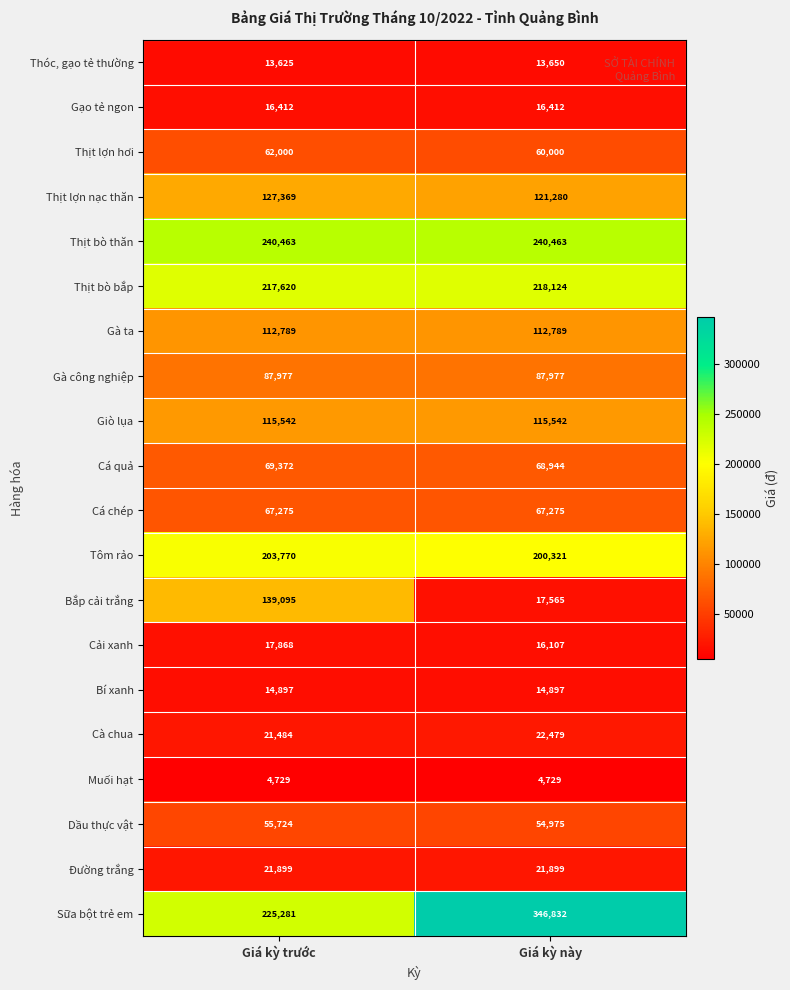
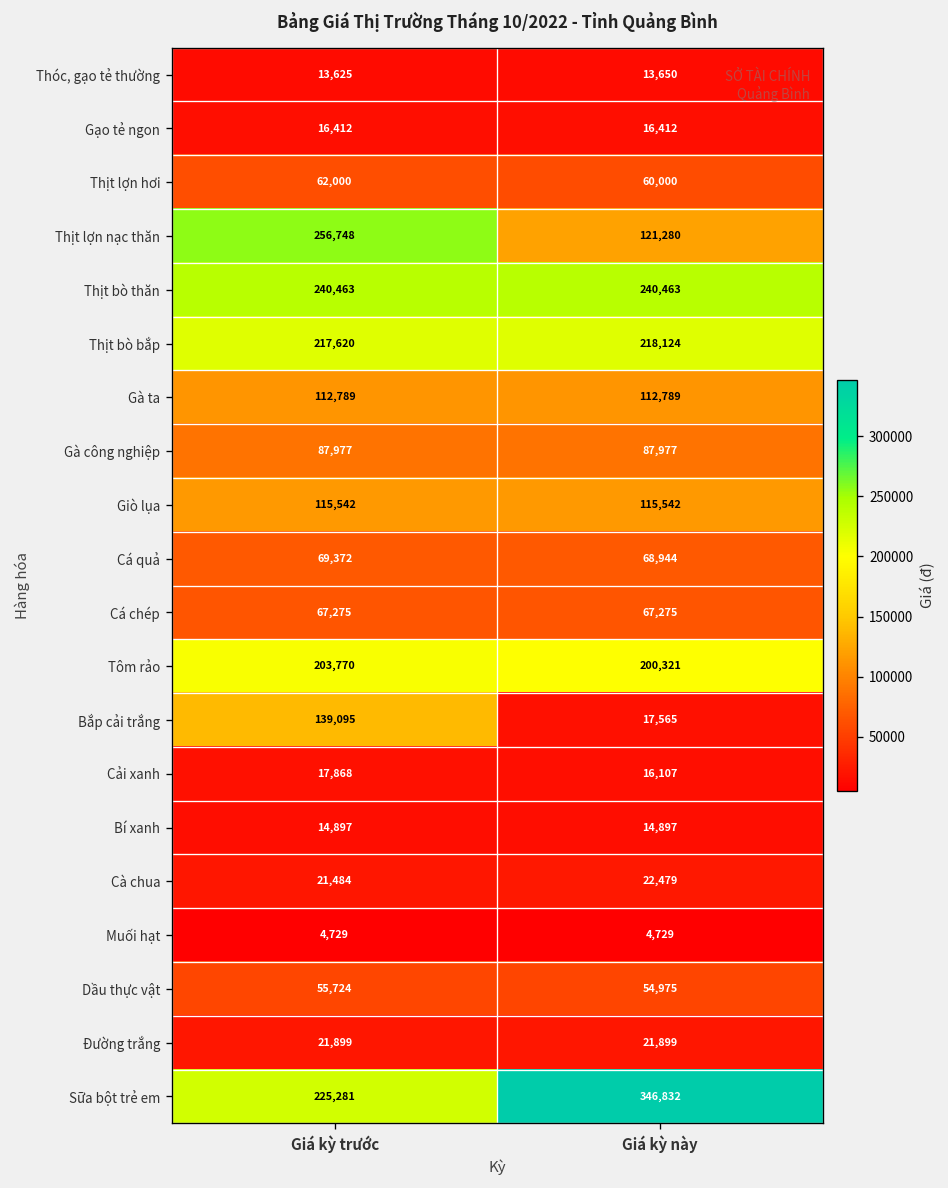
Thịt lợn nạc thăn, Giá kỳ trước: 127,369 -> 256,748
